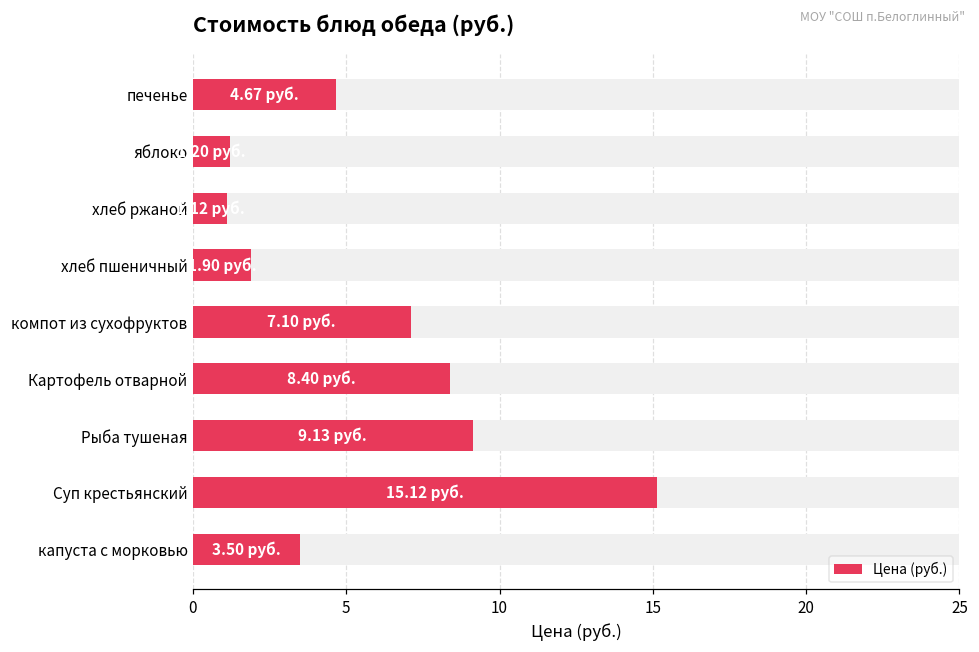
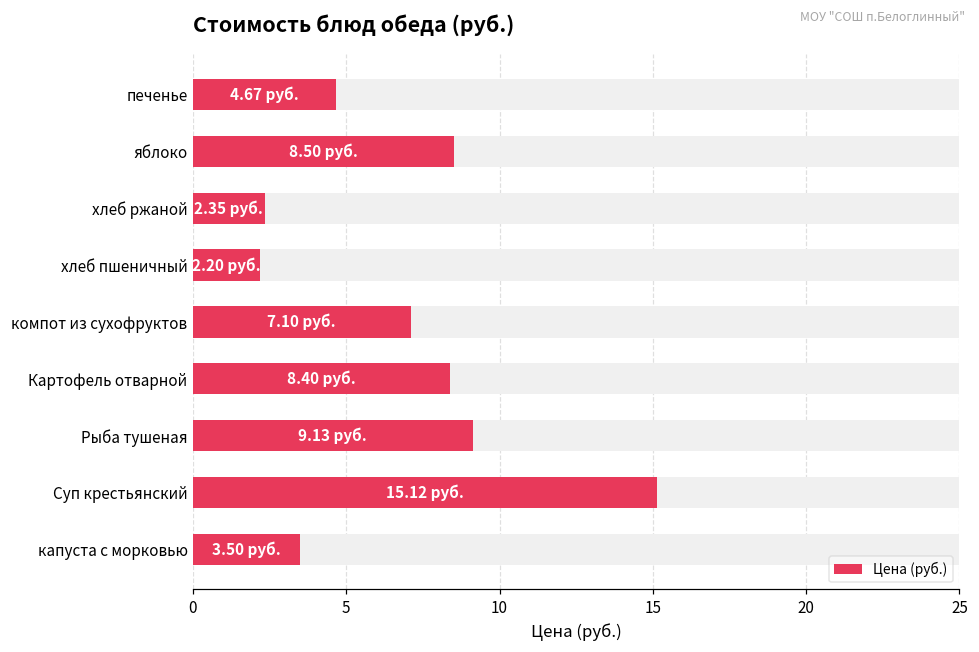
Цена (руб.), яблоко: 1.20 -> 8.50
Цена (руб.), хлеб ржаной: 1.1 -> 2.4
Цена (руб.), хлеб пшеничный: 1.90 -> 2.20
